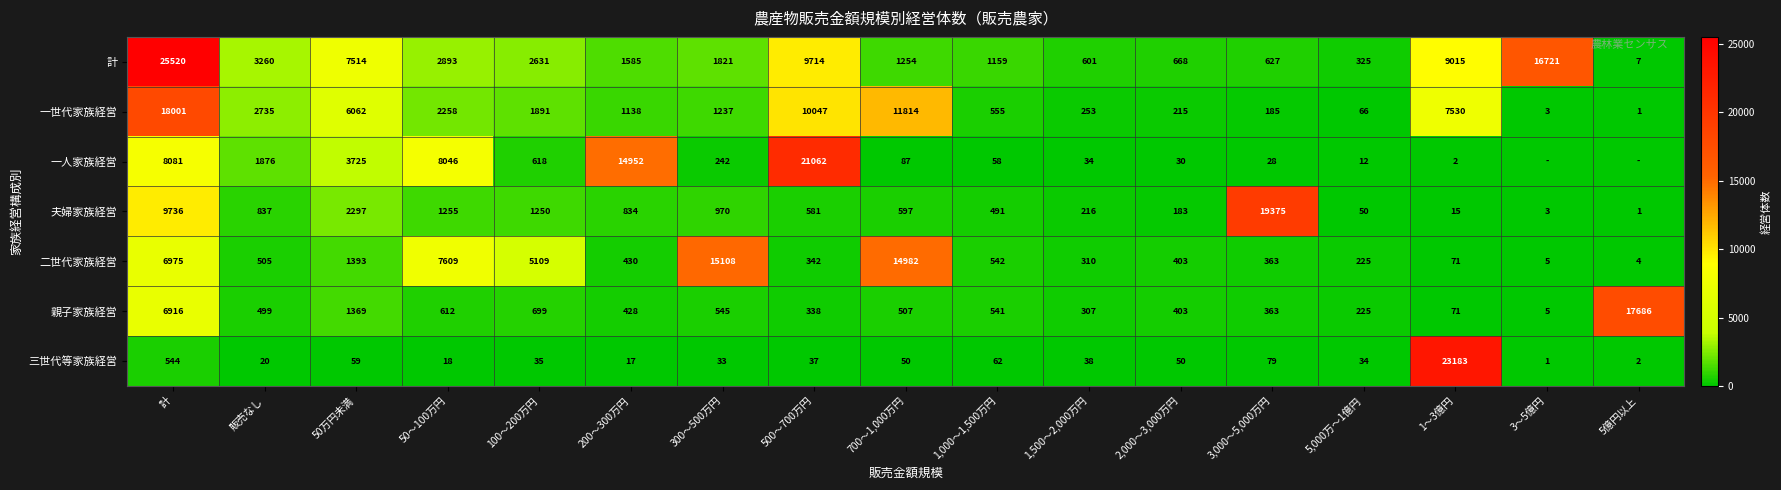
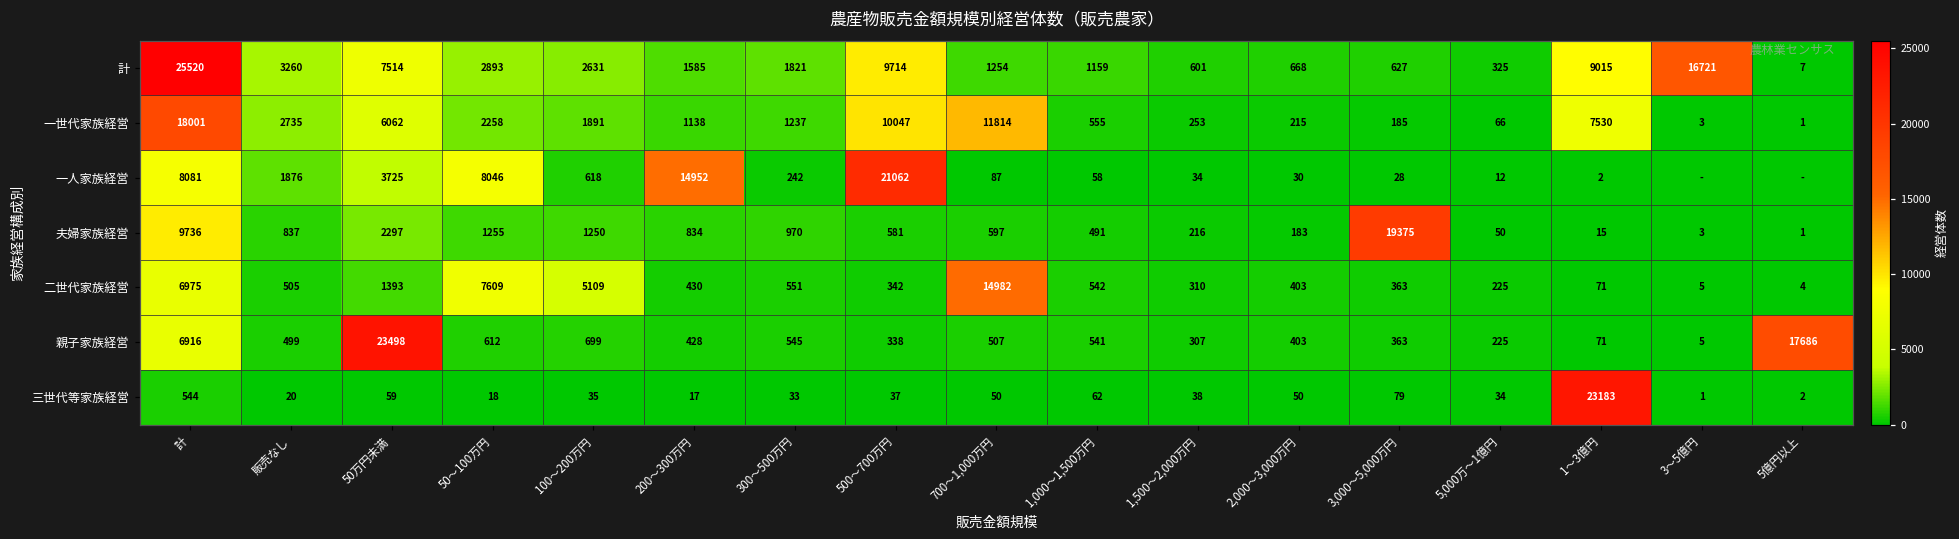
二世代家族経営, 300～500万円: 15108 -> 551
親子家族経営, 50万円未満: 1369 -> 23498
